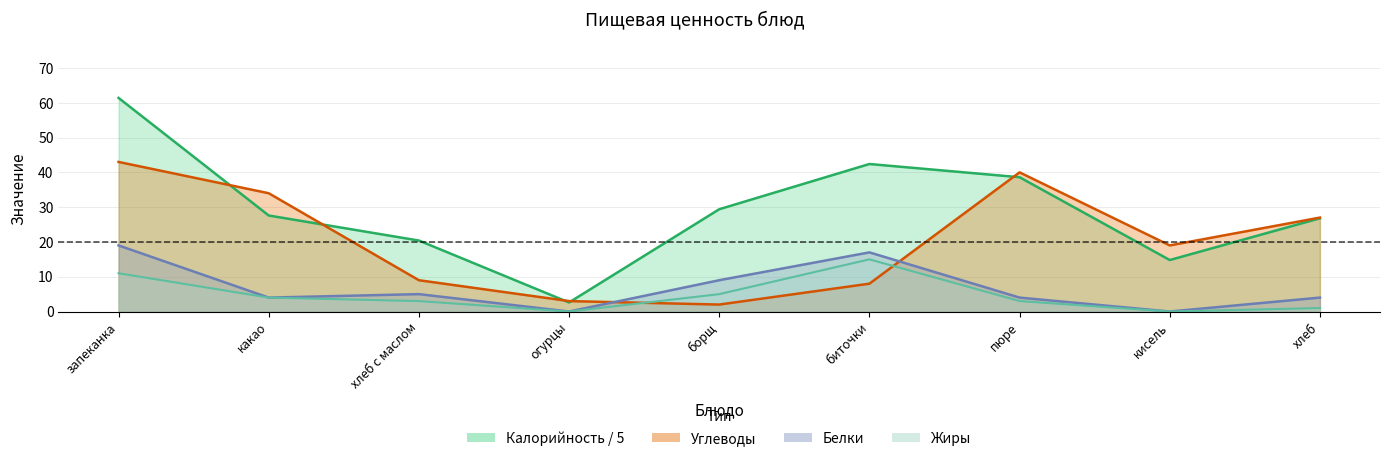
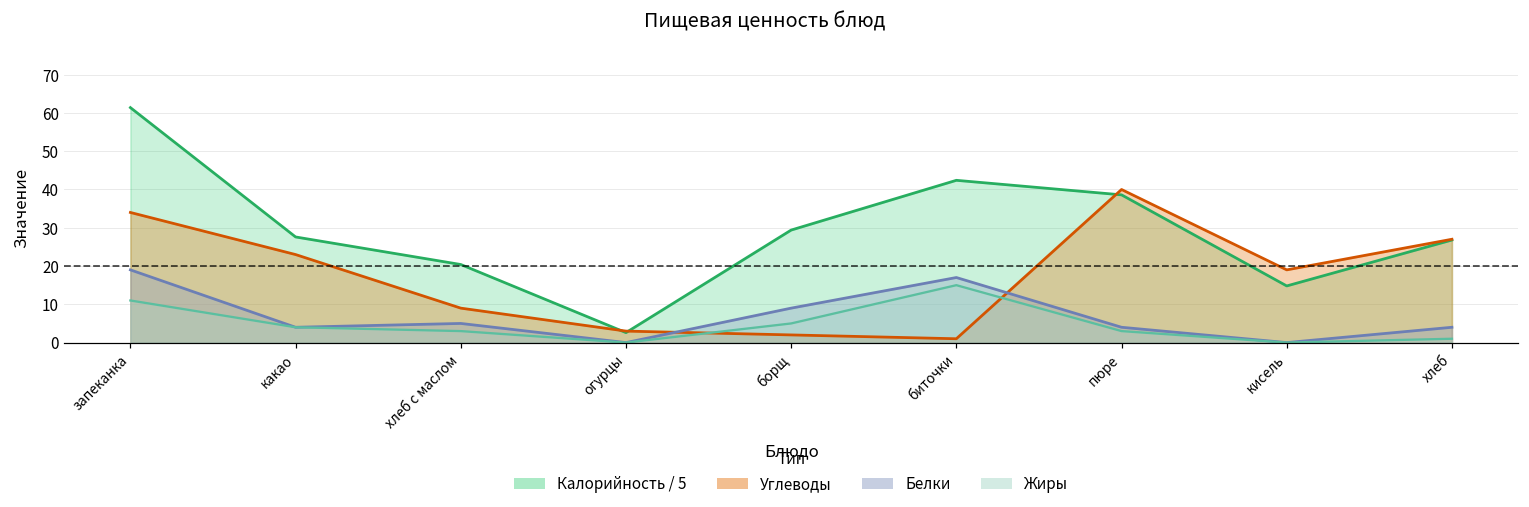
Углеводы, запеканка: 43 -> 34
Углеводы, какао: 34 -> 23
Углеводы, биточки: 8 -> 1
